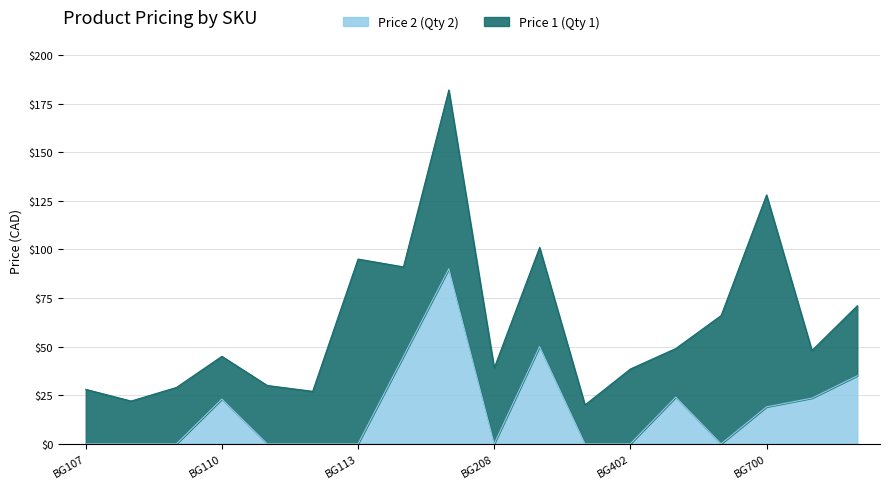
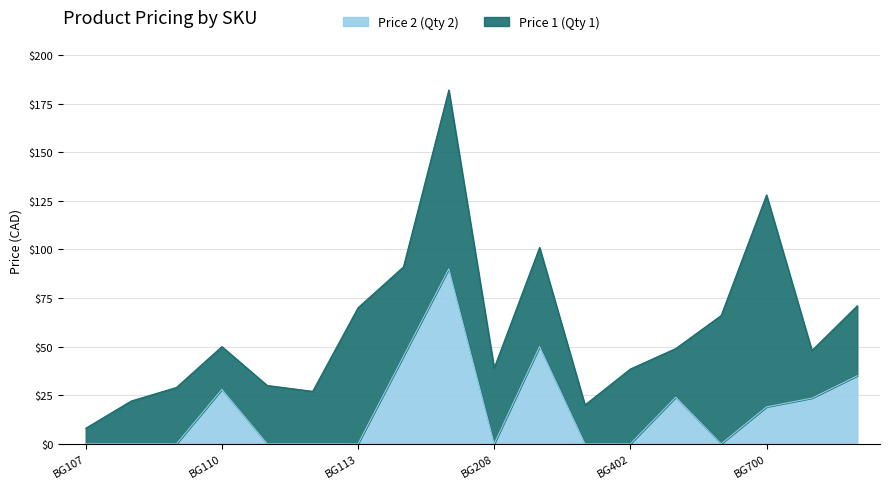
Price 1 (Qty 1), BG107: $28 -> $8
Price 2 (Qty 2), BG110: $23 -> $28
Price 1 (Qty 1), BG113: $95 -> $70
